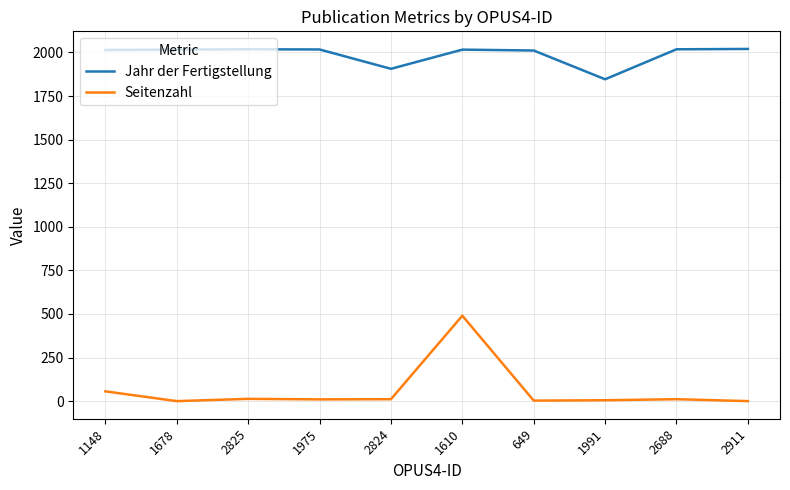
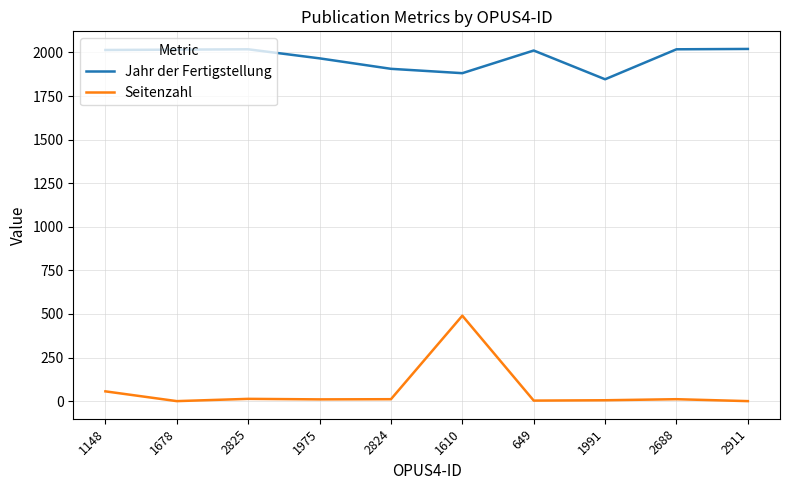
Jahr der Fertigstellung, 1975: 2020 -> 1970
Jahr der Fertigstellung, 1610: 2020 -> 1880
